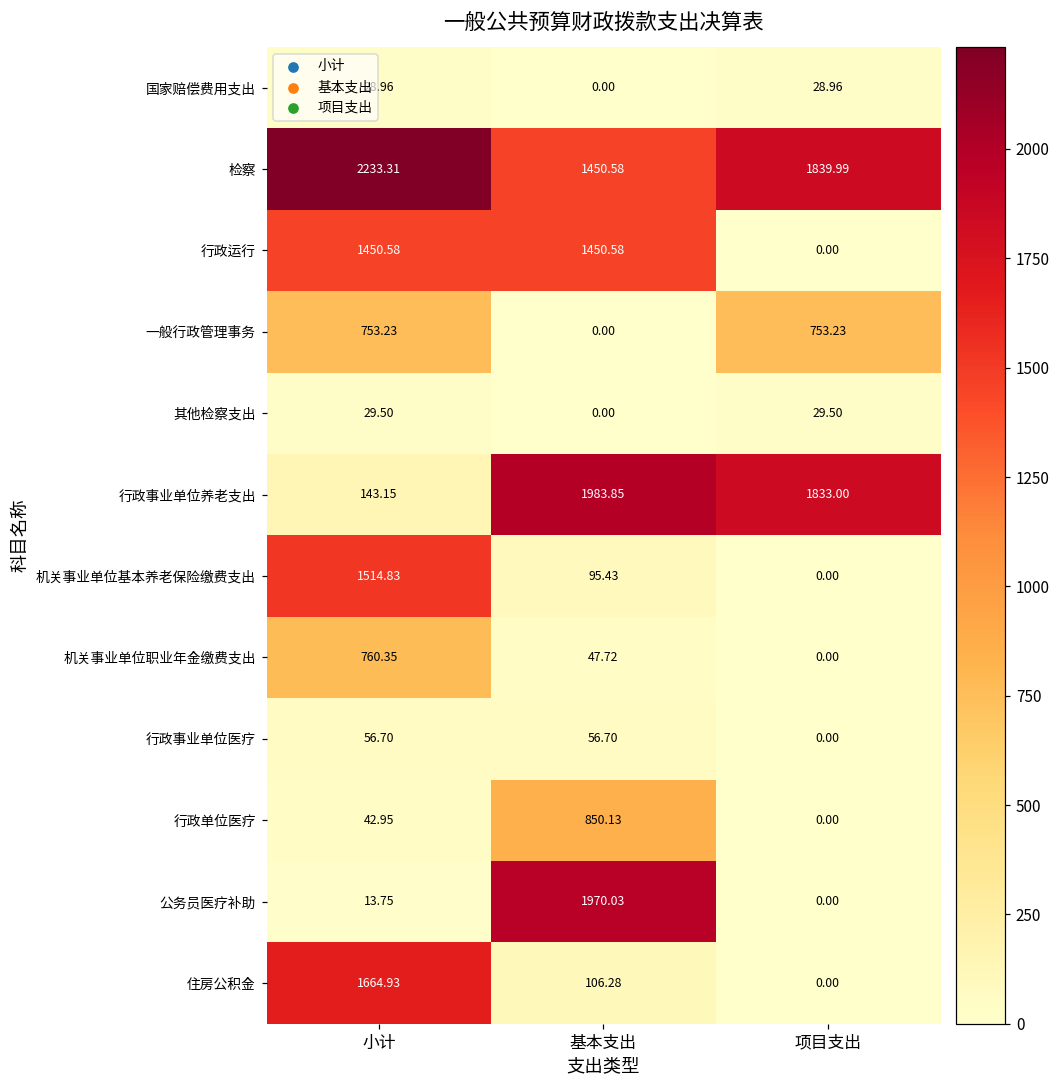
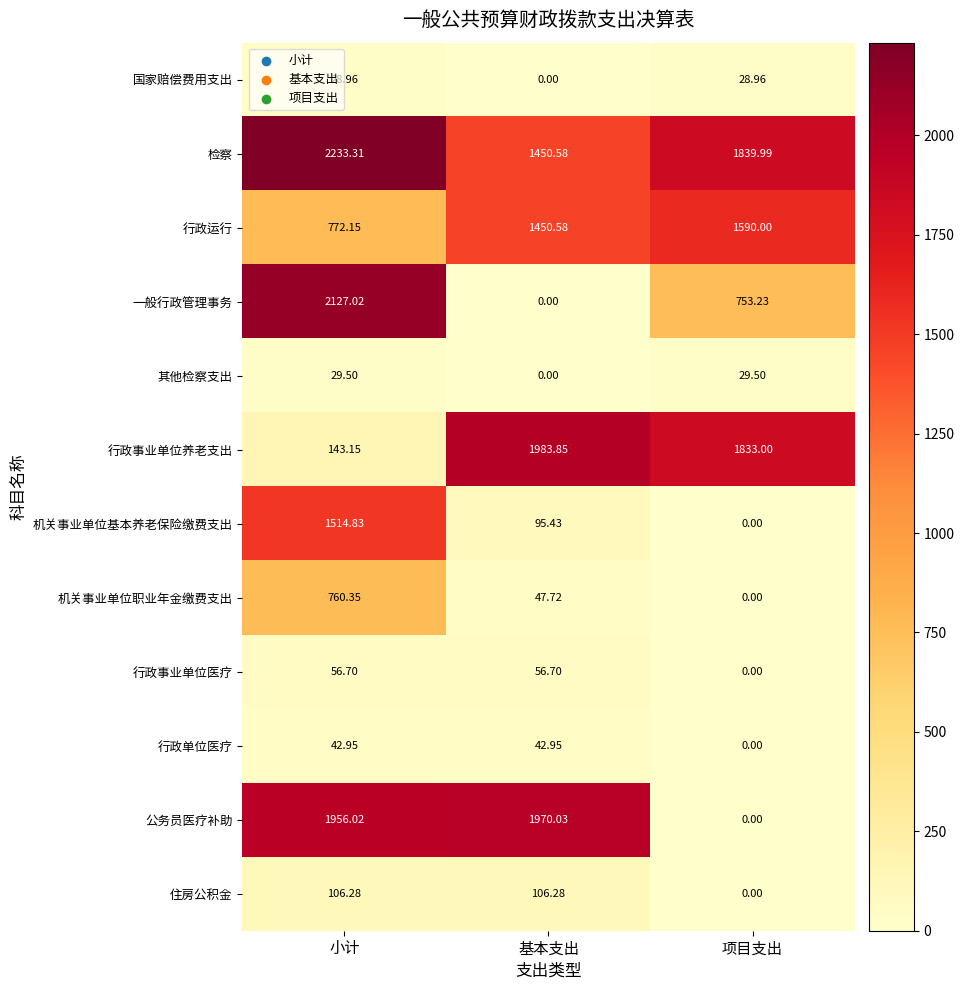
行政运行, 小计: 1450.58 -> 772.15
行政运行, 项目支出: 0.00 -> 1590.00
一般行政管理事务, 小计: 753.23 -> 2127.02
行政单位医疗, 基本支出: 850.13 -> 42.95
公务员医疗补助, 小计: 13.75 -> 1956.02
住房公积金, 小计: 1664.93 -> 106.28
